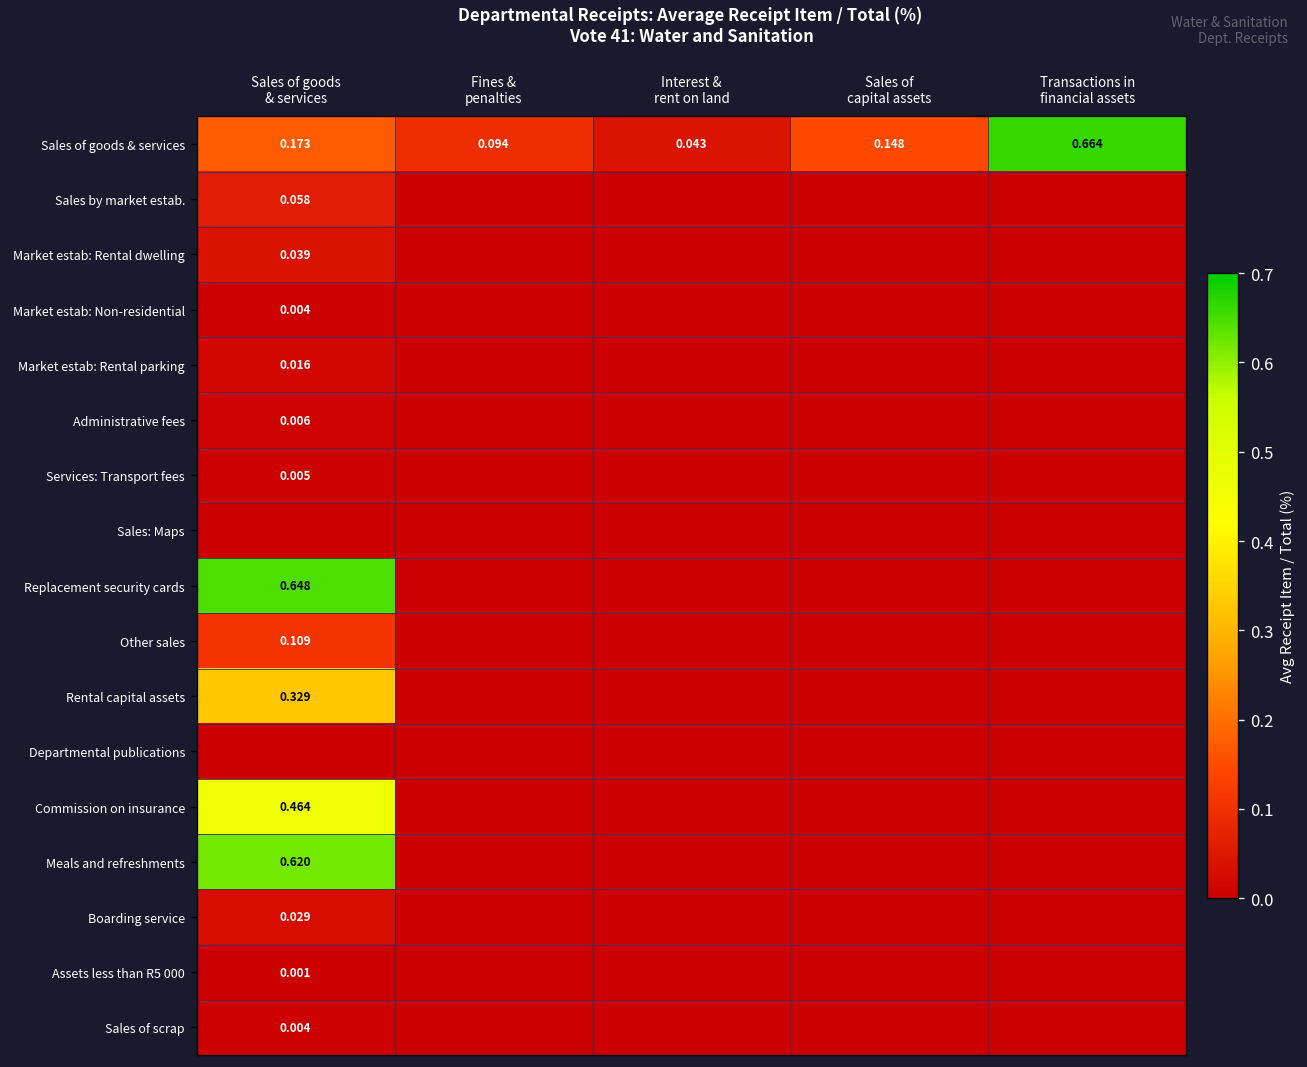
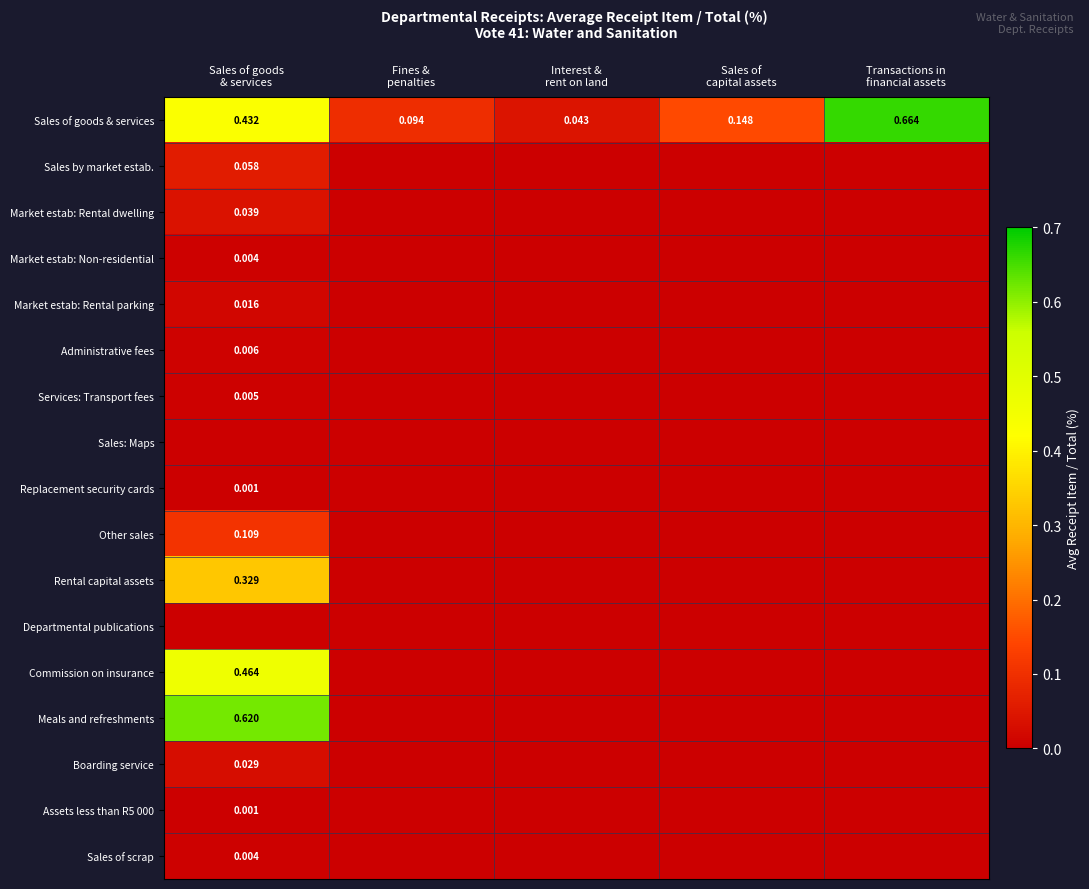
Sales of goods & services, Sales of goods & services: 0.173 -> 0.432
Replacement security cards, Sales of goods & services: 0.648 -> 0.001
